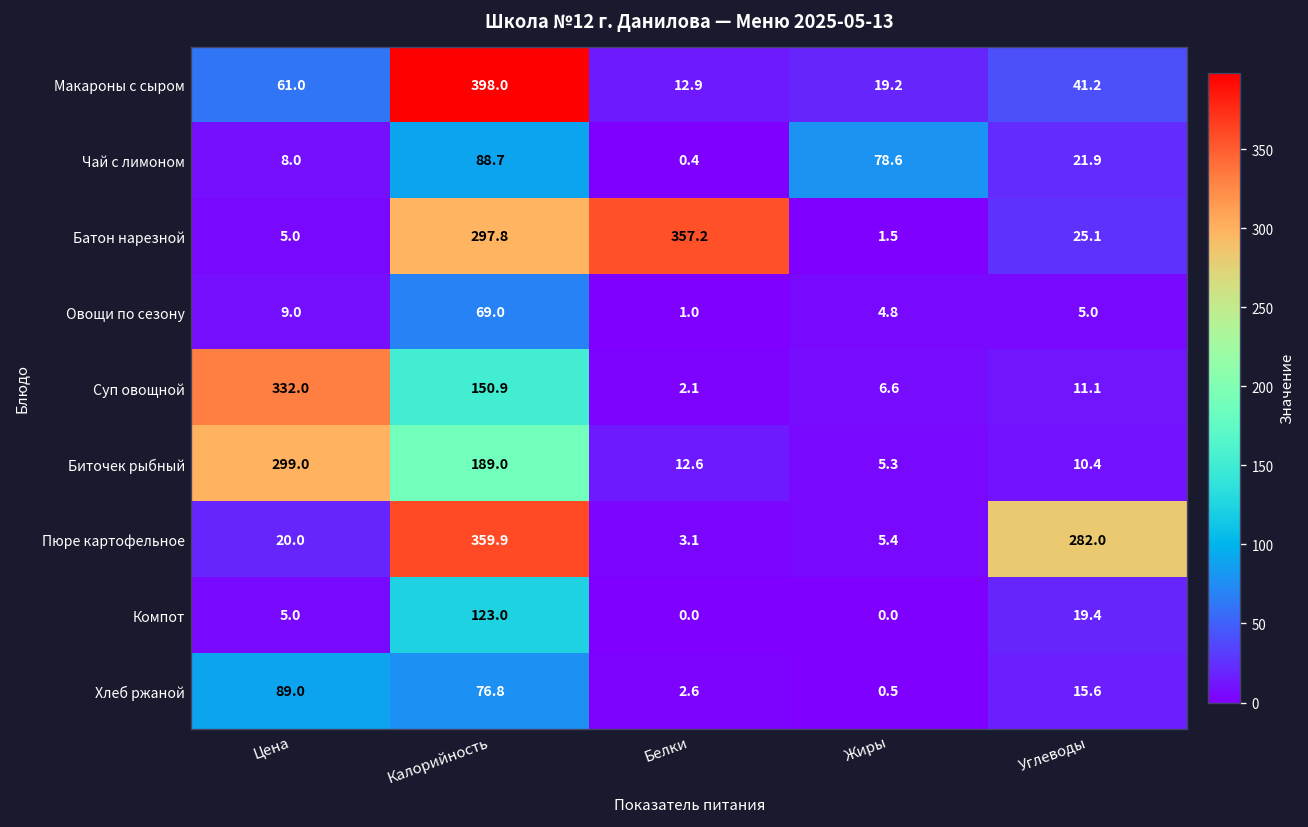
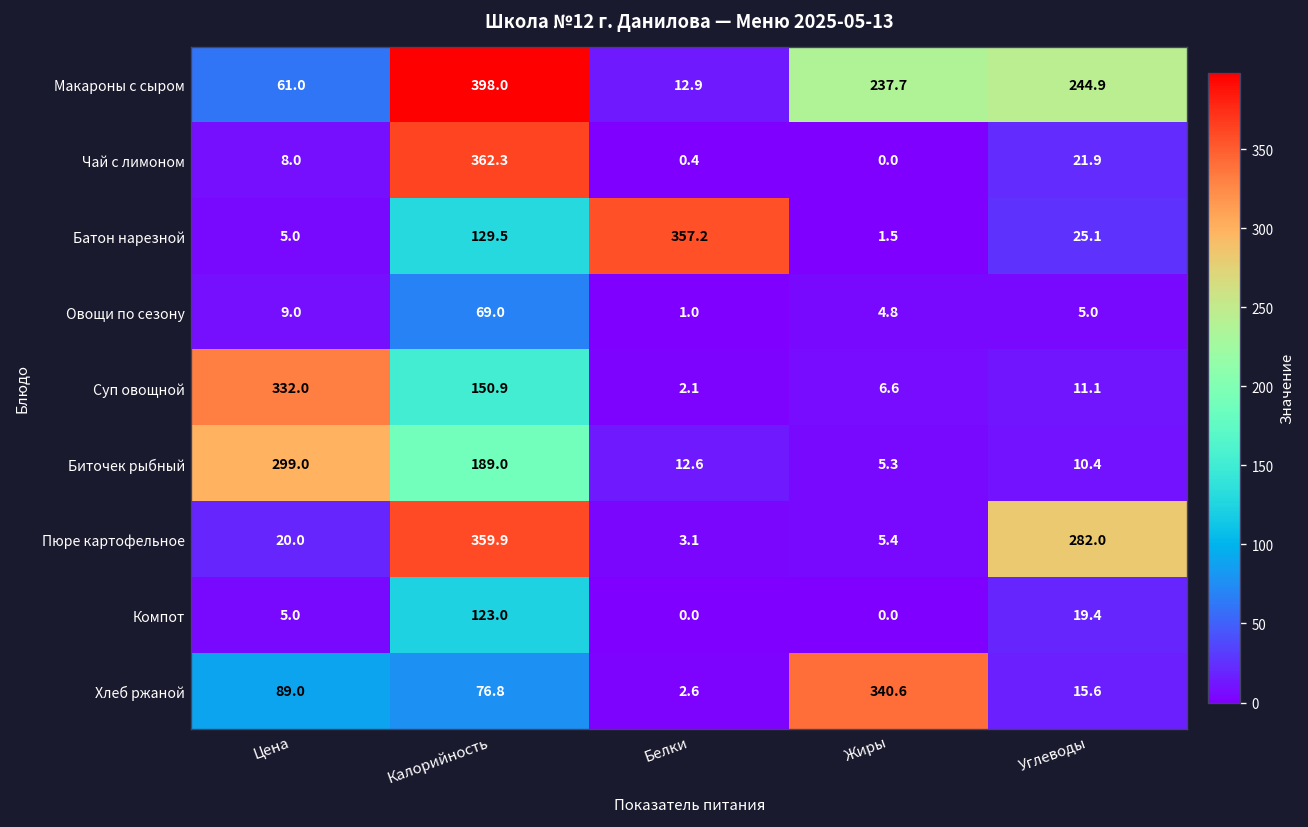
Макароны с сыром, Жиры: 19.2 -> 237.7
Макароны с сыром, Углеводы: 41.2 -> 244.9
Чай с лимоном, Калорийность: 88.7 -> 362.3
Чай с лимоном, Жиры: 78.6 -> 0.0
Батон нарезной, Калорийность: 297.8 -> 129.5
Хлеб ржаной, Жиры: 0.5 -> 340.6
